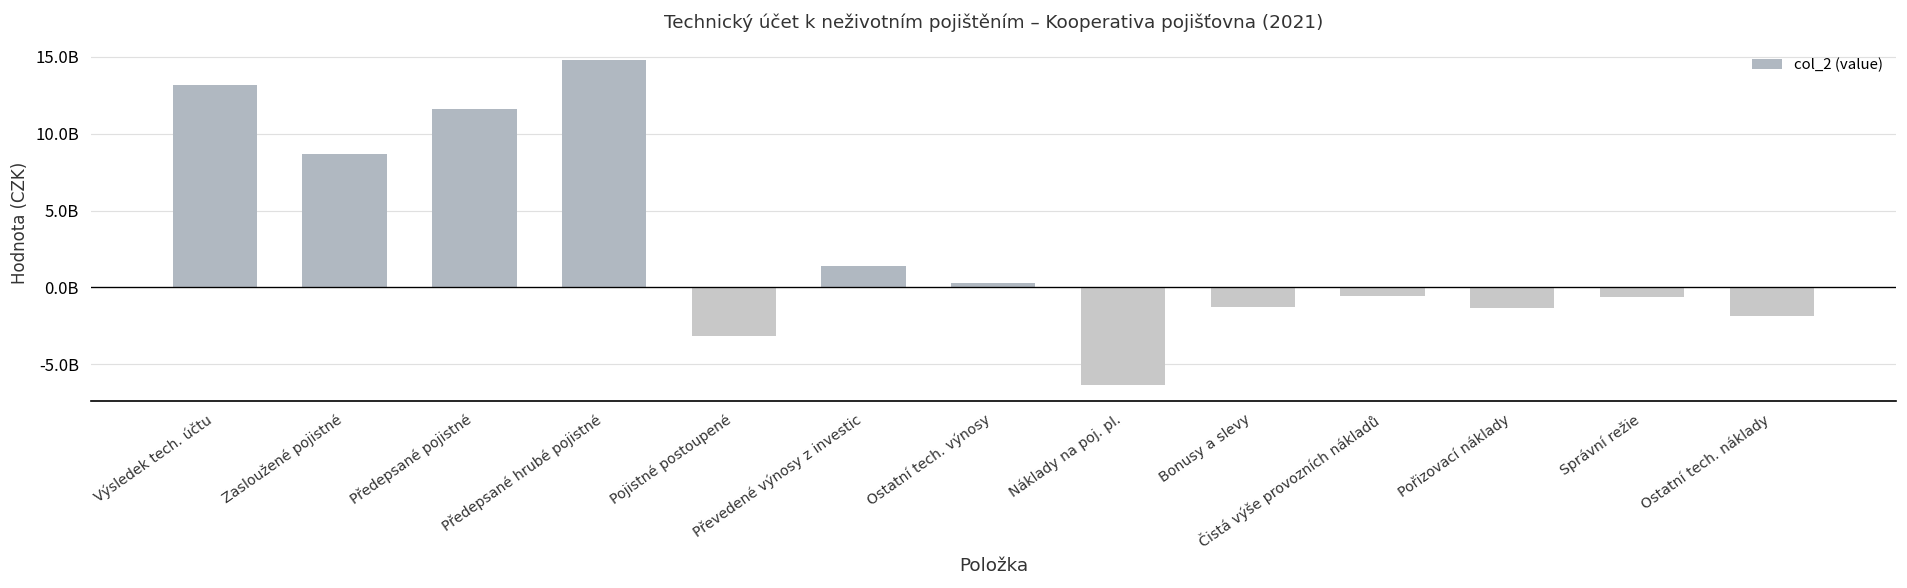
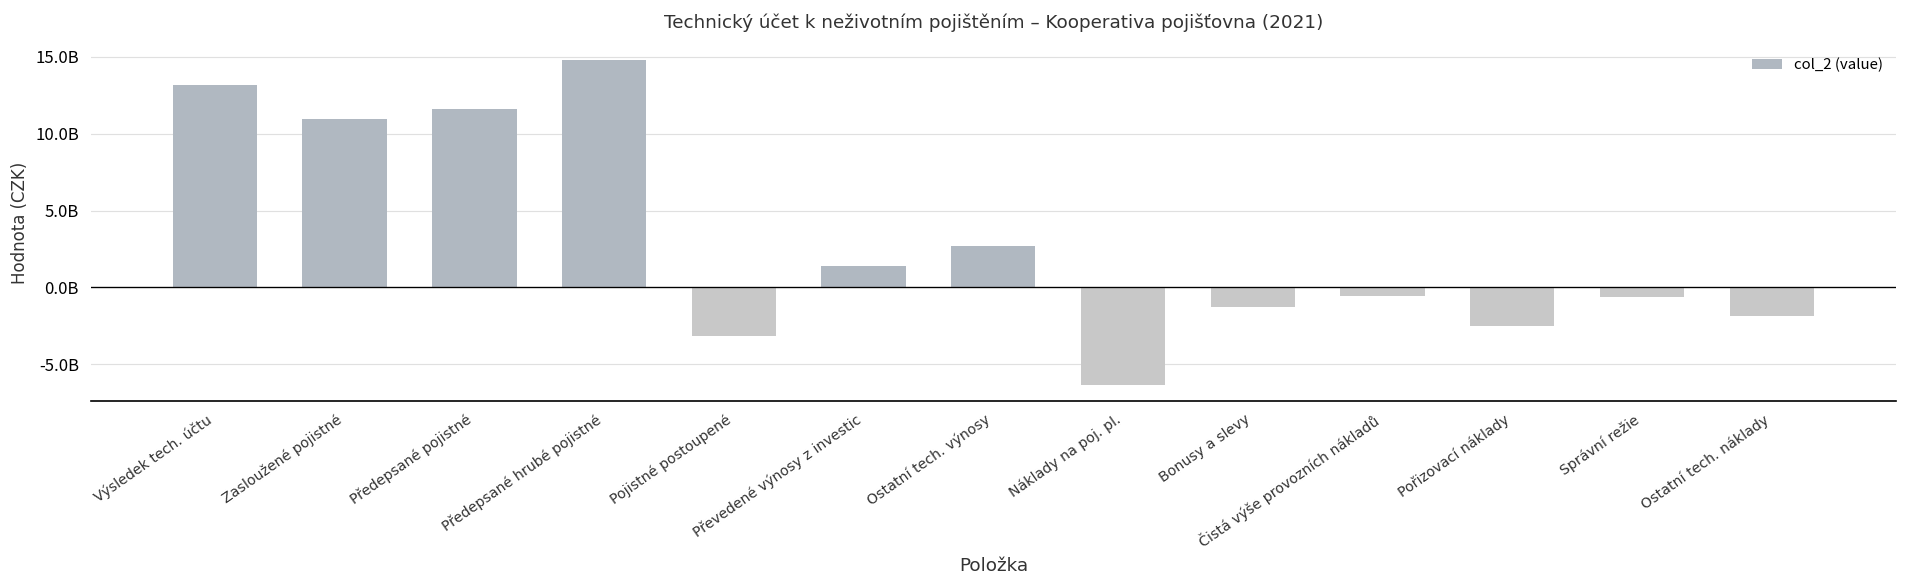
Zasloužené pojistné: 8700000000 -> 11000000000
Ostatní tech. výnosy: 300000000 -> 2700000000
Pořizovací náklady: -1300000000 -> -2500000000
